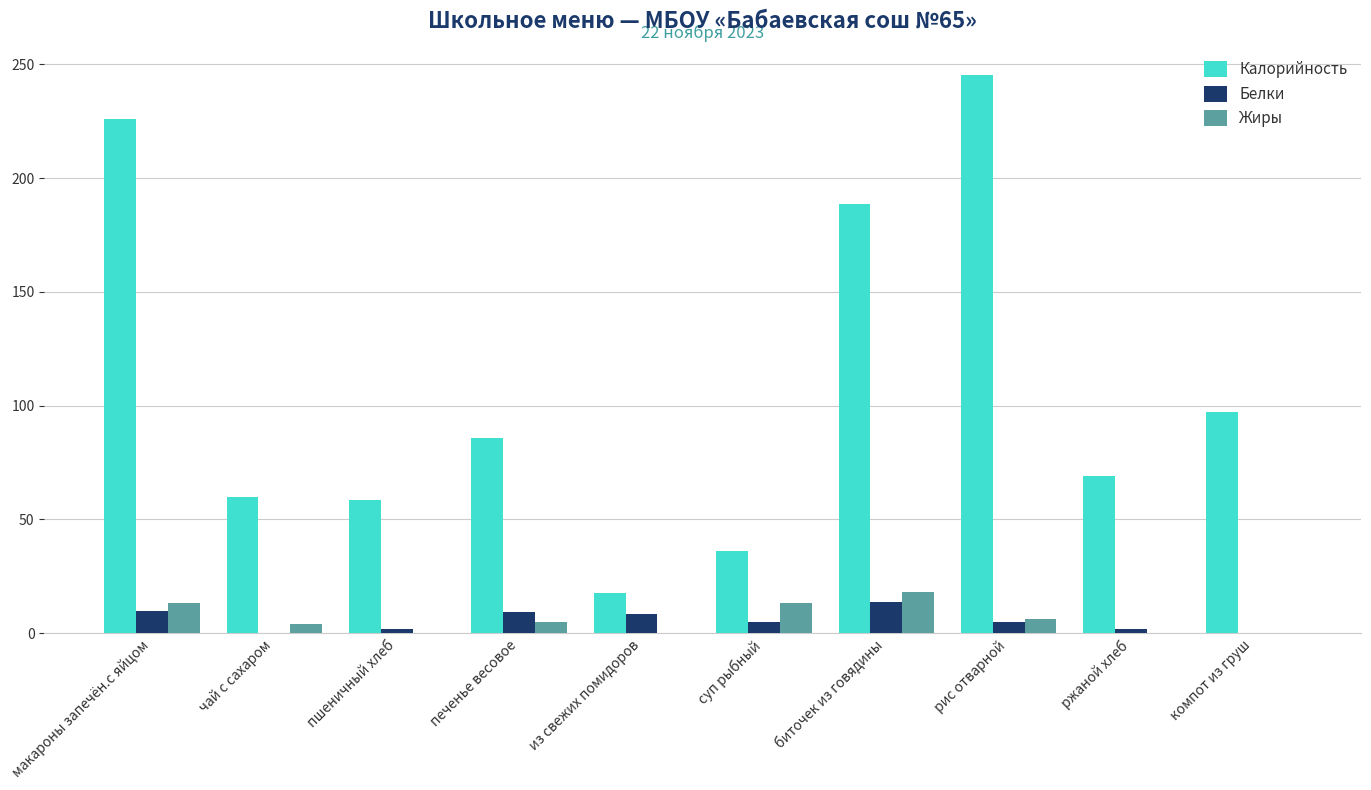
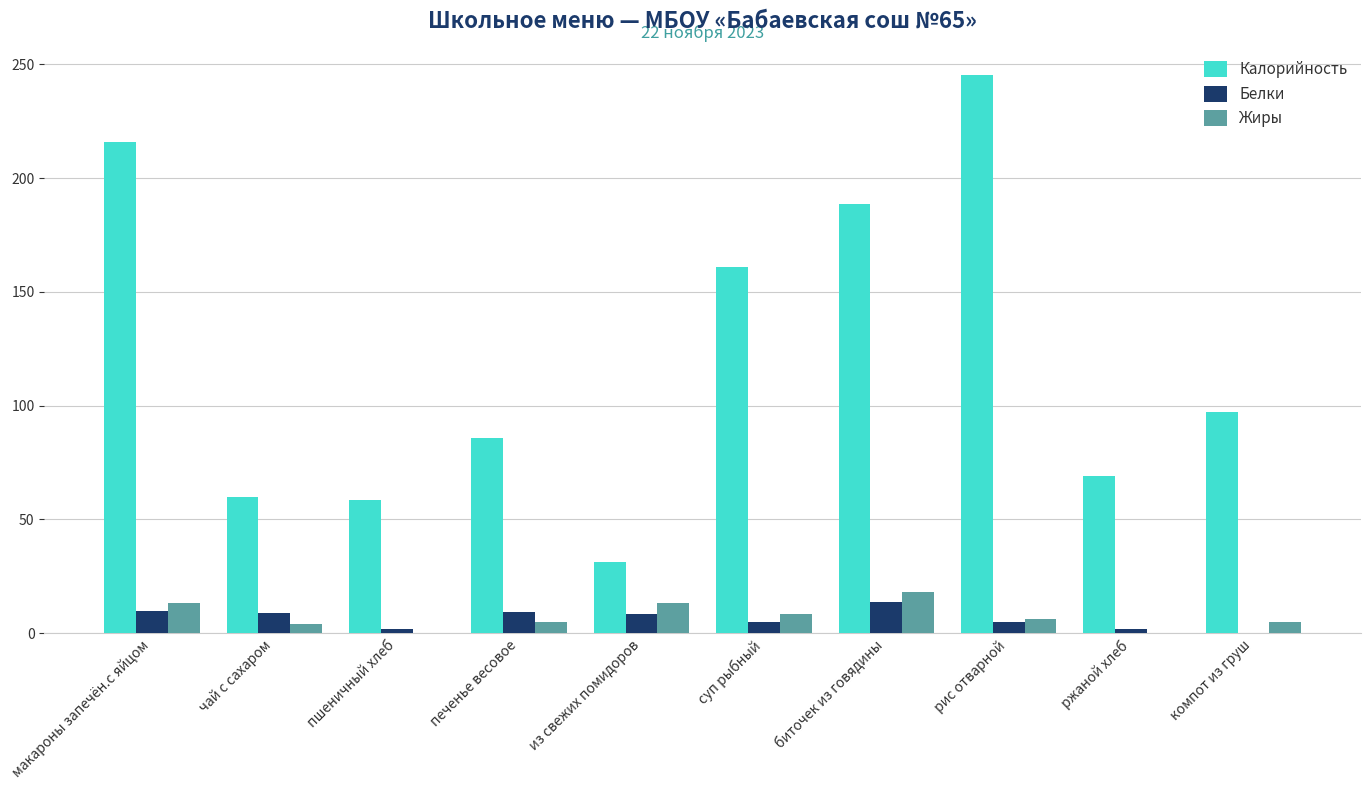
Калорийность, макароны запечён.с яйцом: 226 -> 216
Белки, чай с сахаром: 0 -> 9
Калорийность, из свежих помидоров: 18 -> 31
Жиры, из свежих помидоров: 0 -> 13
Калорийность, суп рыбный: 36 -> 161
Жиры, суп рыбный: 13 -> 8
Жиры, компот из груш: 0 -> 5
